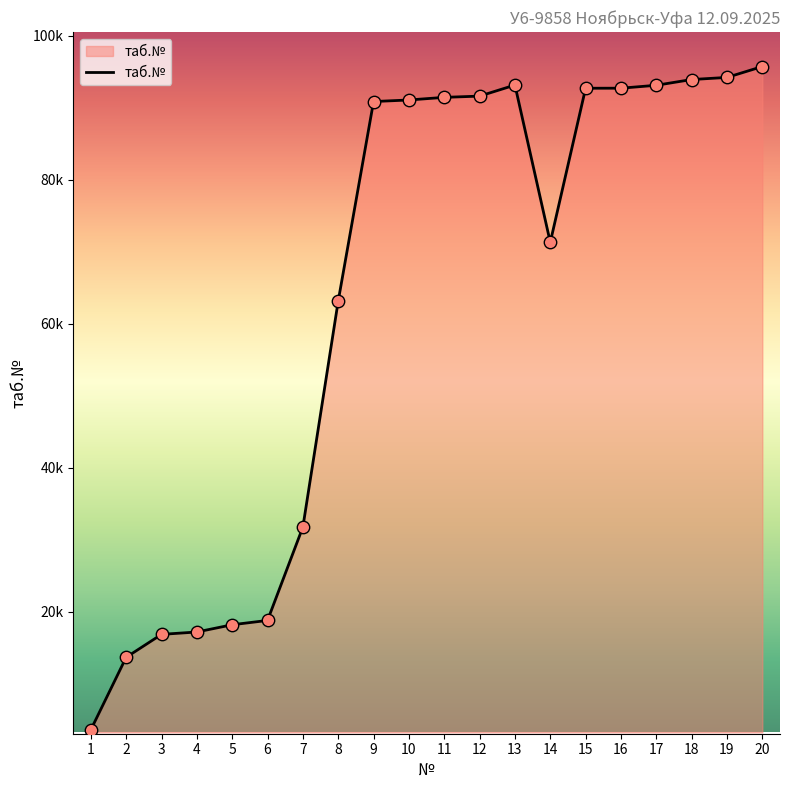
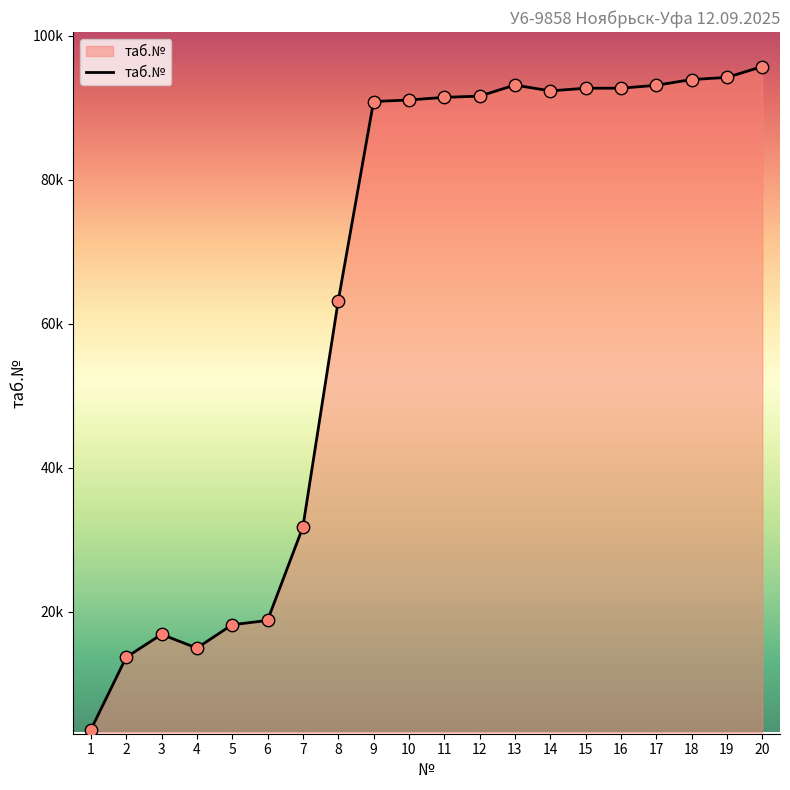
4: 17000 -> 15000
14: 71000 -> 92000
